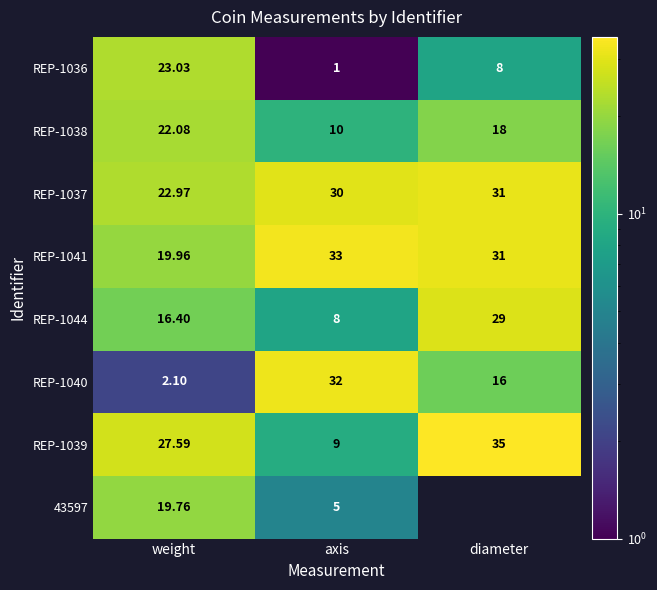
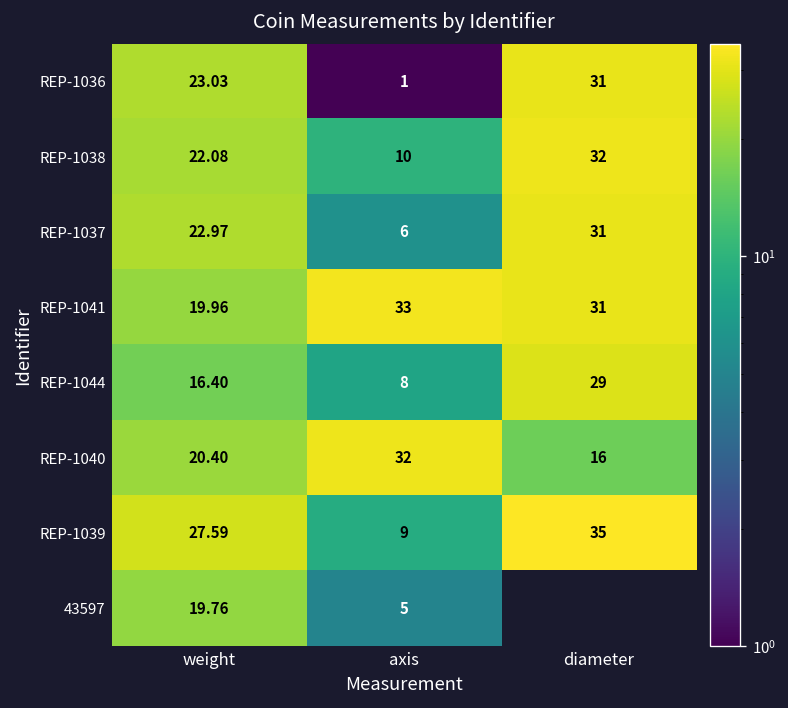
REP-1036, diameter: 8 -> 31
REP-1038, diameter: 18 -> 32
REP-1037, axis: 30 -> 6
REP-1040, weight: 2.10 -> 20.40
